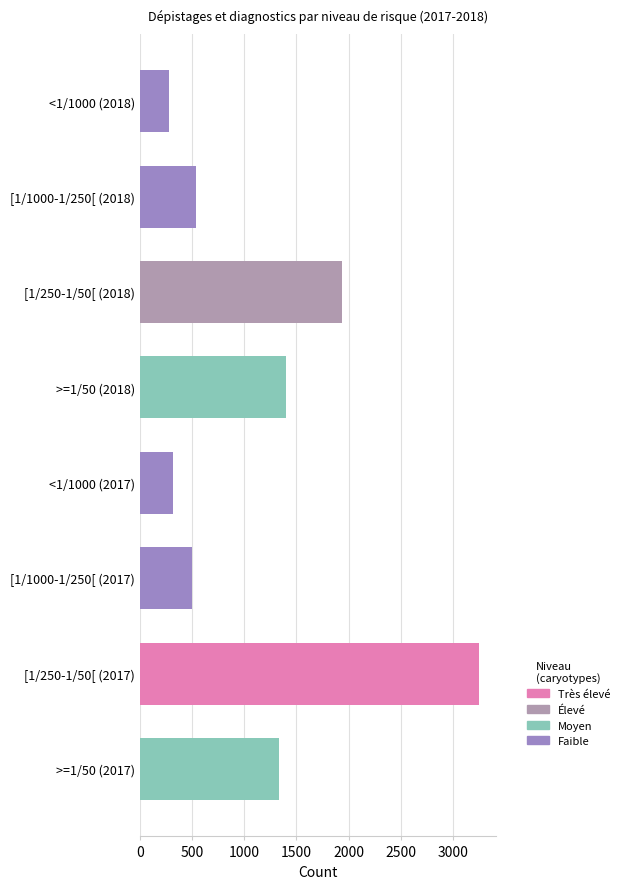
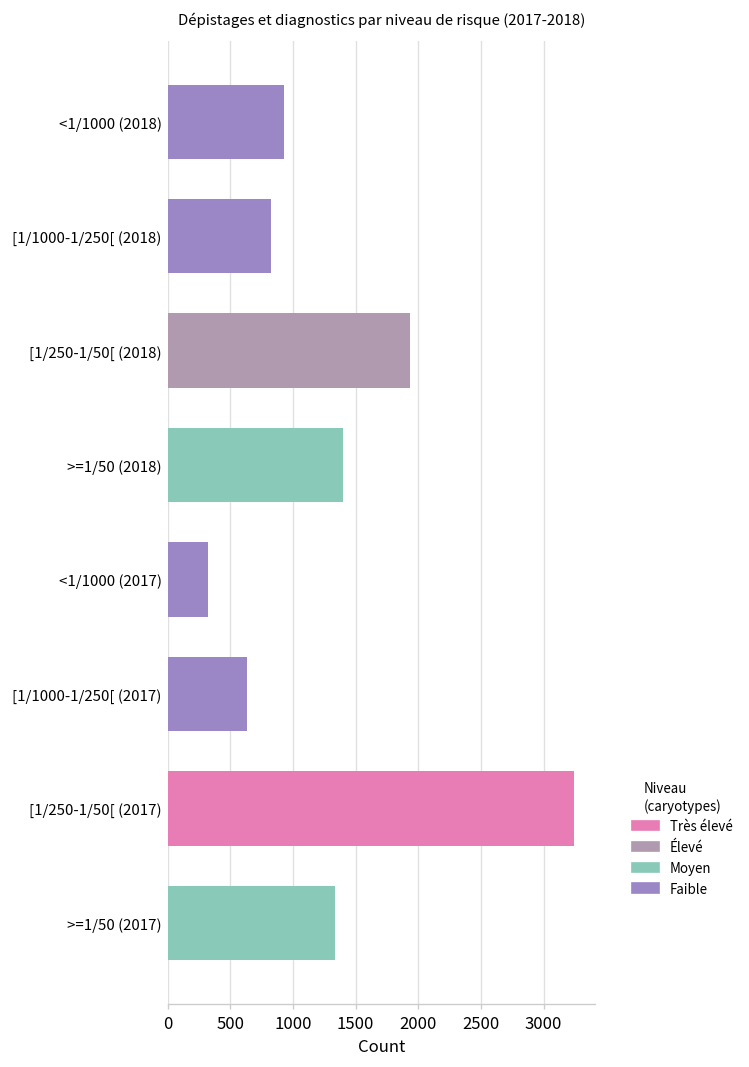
<1/1000 (2018): 280 -> 930
[1/1000-1/250[ (2018): 540 -> 830
[1/1000-1/250[ (2017): 500 -> 640
